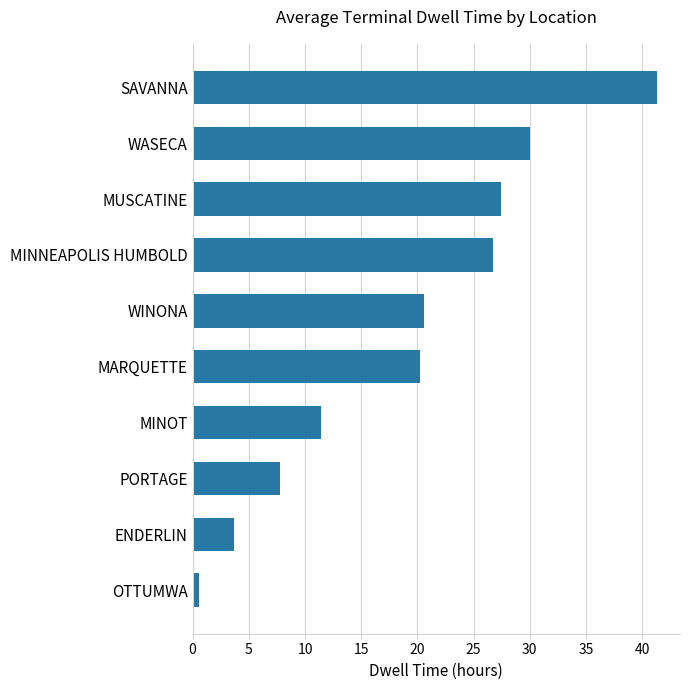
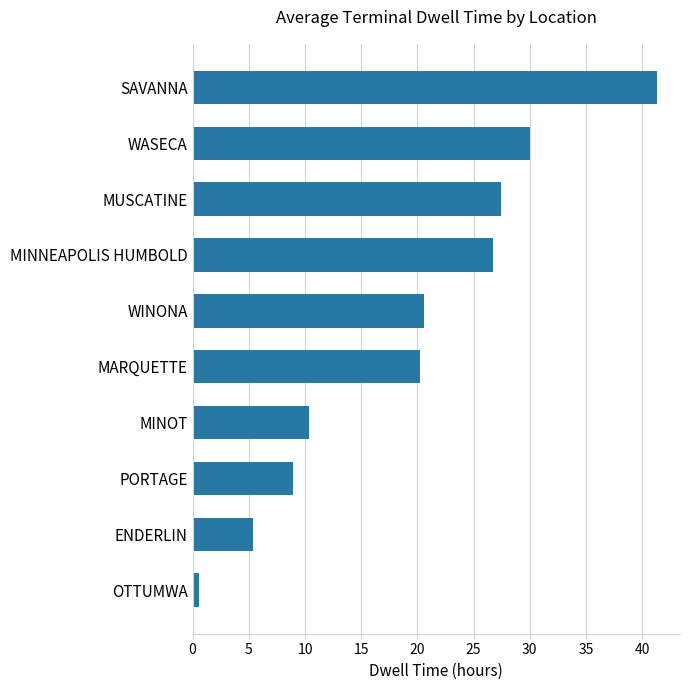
MINOT: 11.4 -> 10.4
PORTAGE: 7.8 -> 8.9
ENDERLIN: 3.7 -> 5.4
